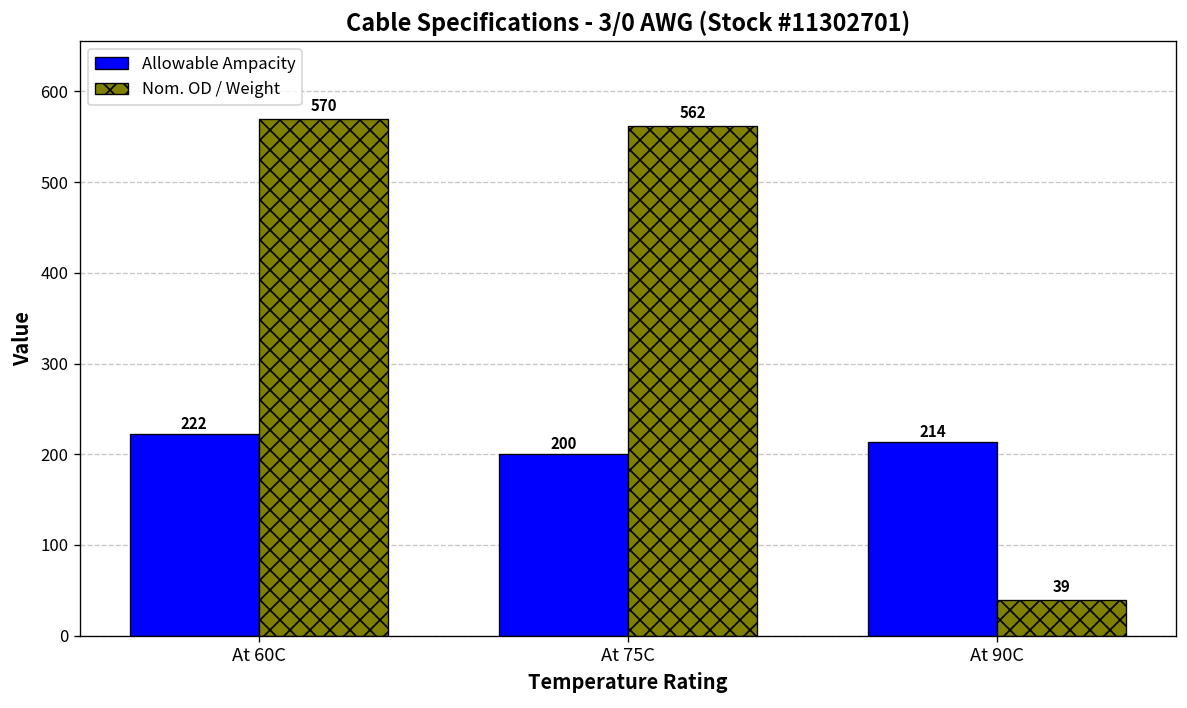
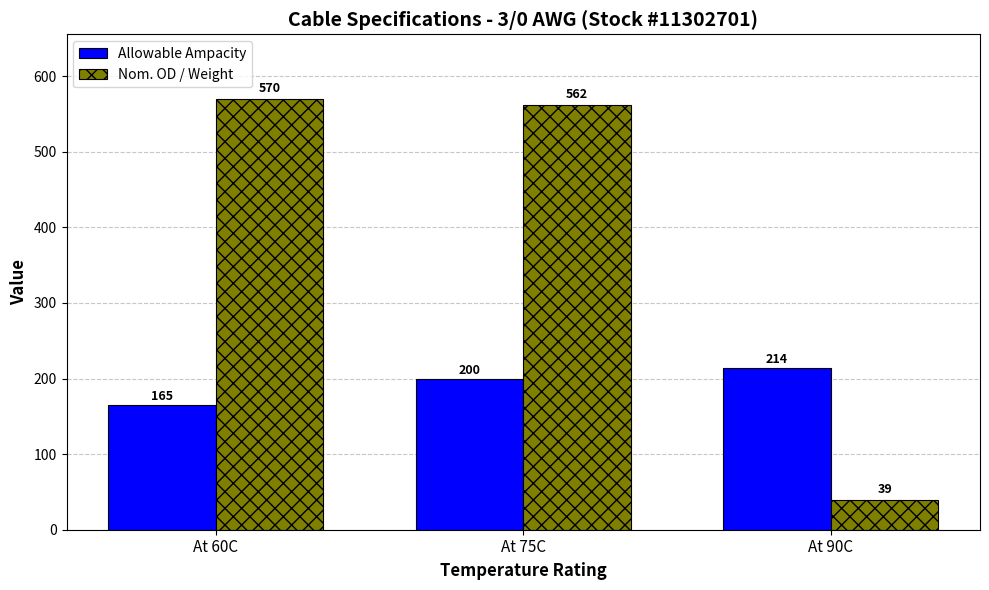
Allowable Ampacity, At 60C: 222 -> 165
